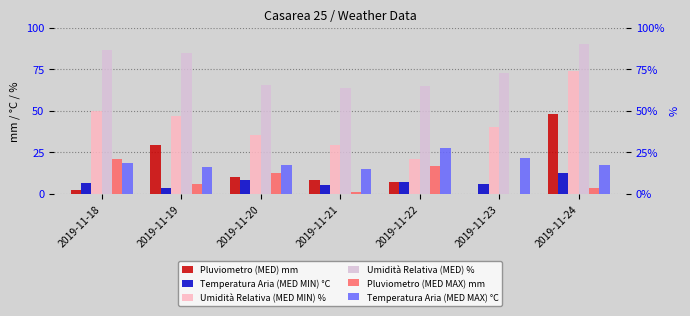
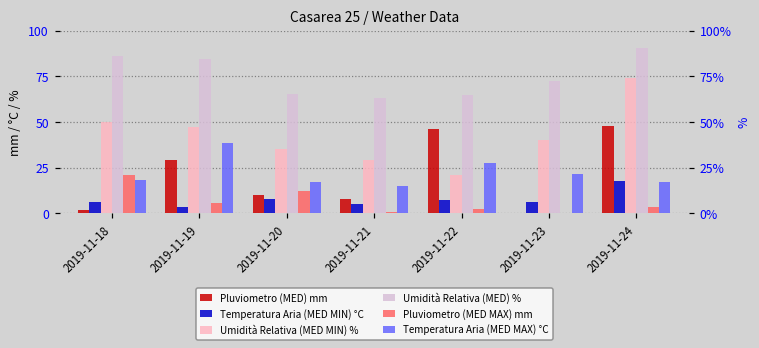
Temperatura Aria (MED MAX) °C, 2019-11-19: 16 -> 38
Pluviometro (MED) mm, 2019-11-22: 7 -> 46
Pluviometro (MED MAX) mm, 2019-11-22: 17 -> 3
Temperatura Aria (MED MIN) °C, 2019-11-24: 12 -> 18
